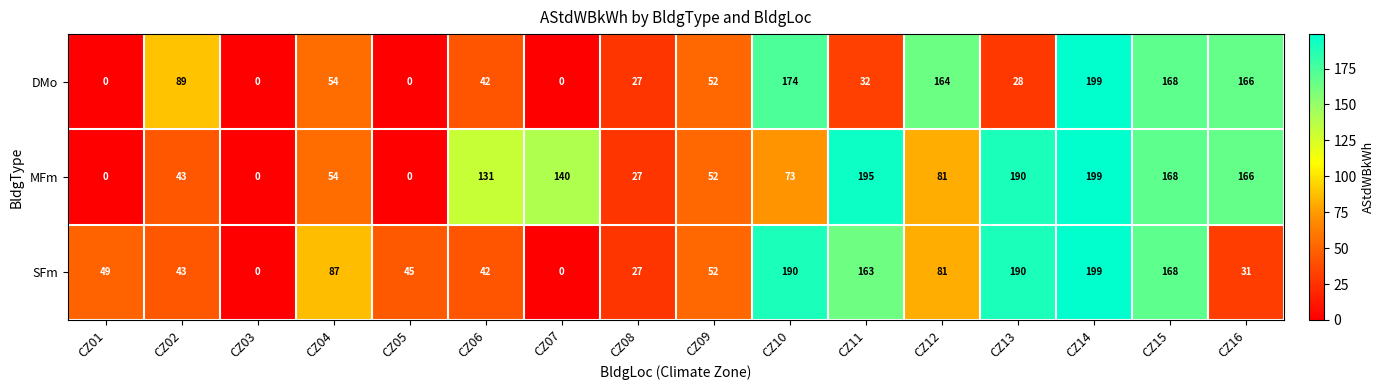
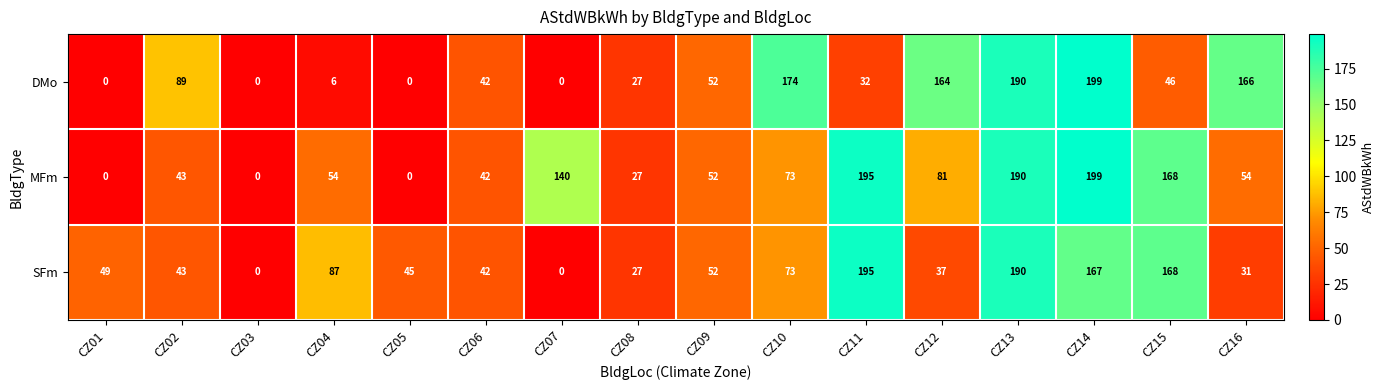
DMo, CZ04: 54 -> 6
DMo, CZ13: 28 -> 190
DMo, CZ15: 168 -> 46
MFm, CZ06: 131 -> 42
MFm, CZ16: 166 -> 54
SFm, CZ10: 190 -> 73
SFm, CZ11: 163 -> 195
SFm, CZ12: 81 -> 37
SFm, CZ14: 199 -> 167
